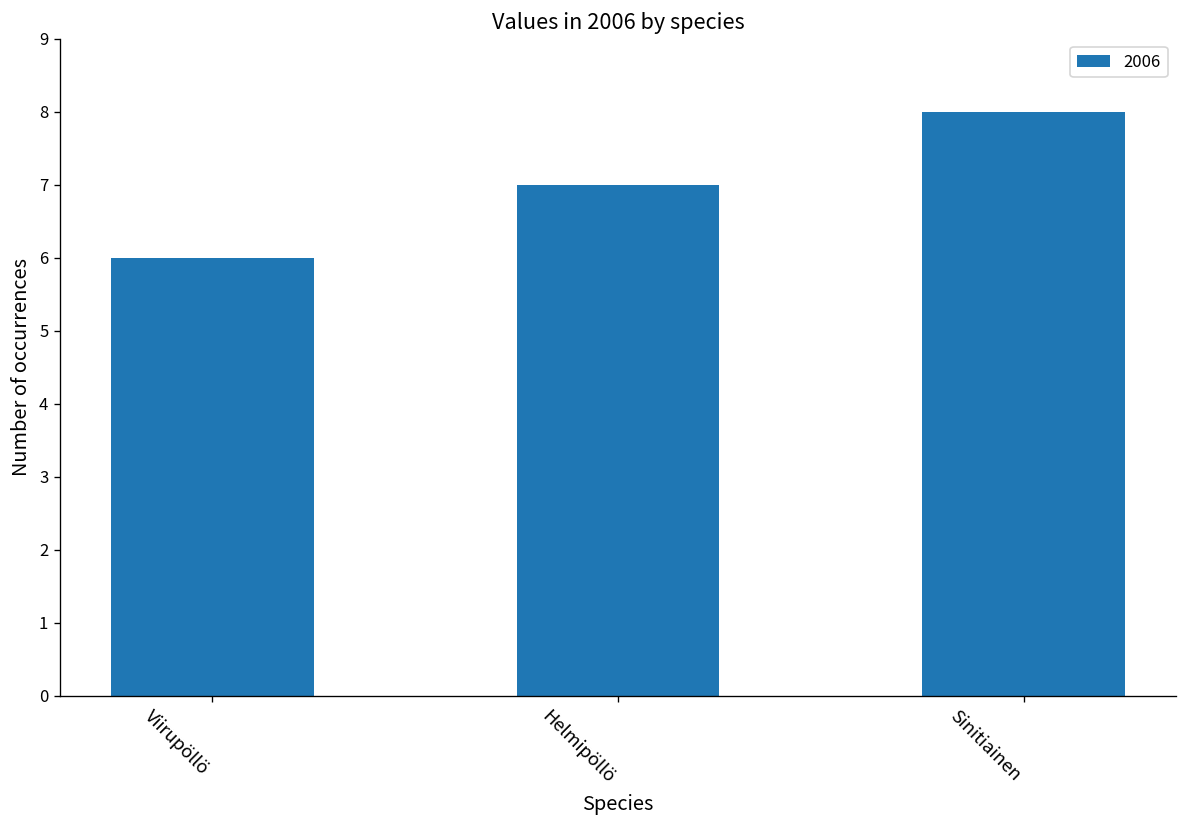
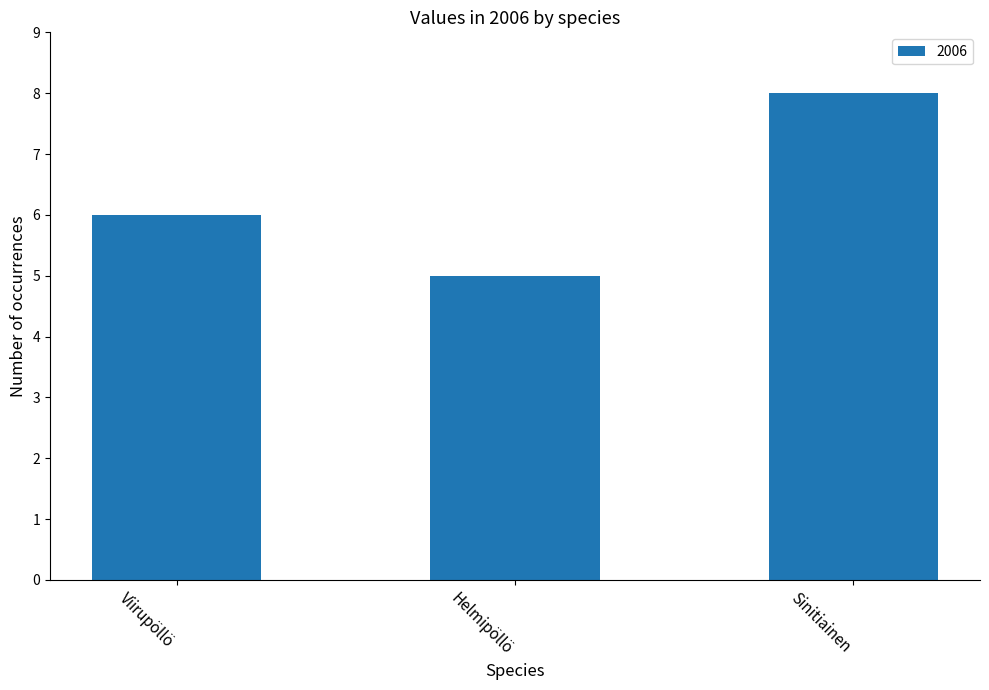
Helmipöllö: 7 -> 5
